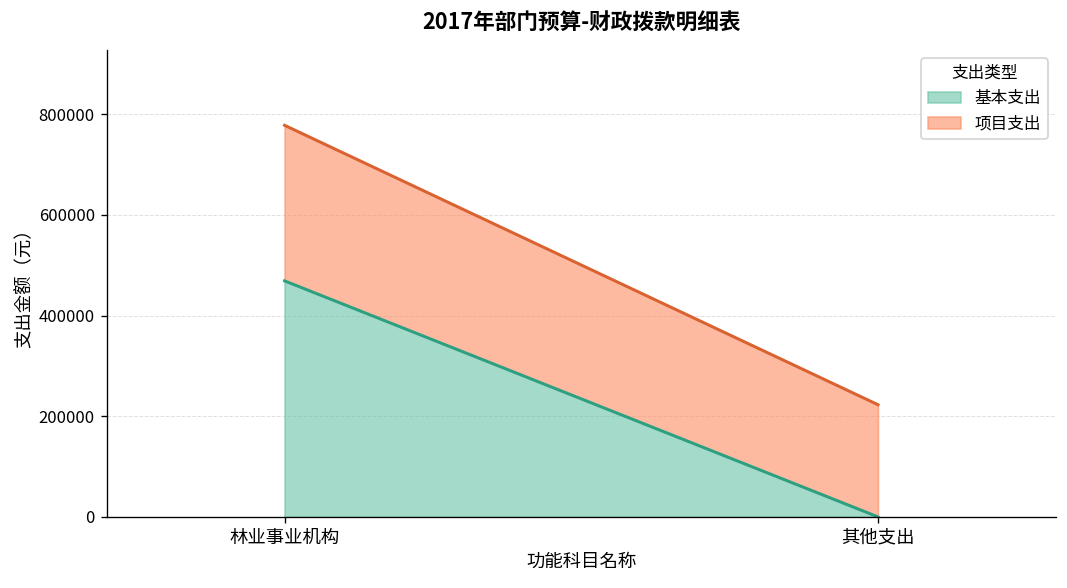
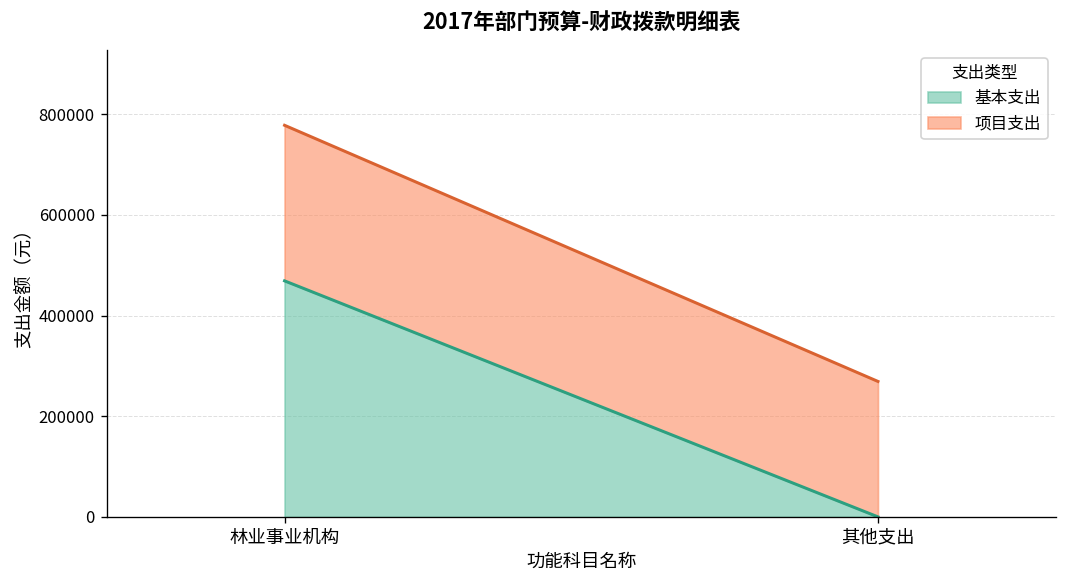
项目支出, 其他支出: 220000 -> 270000
